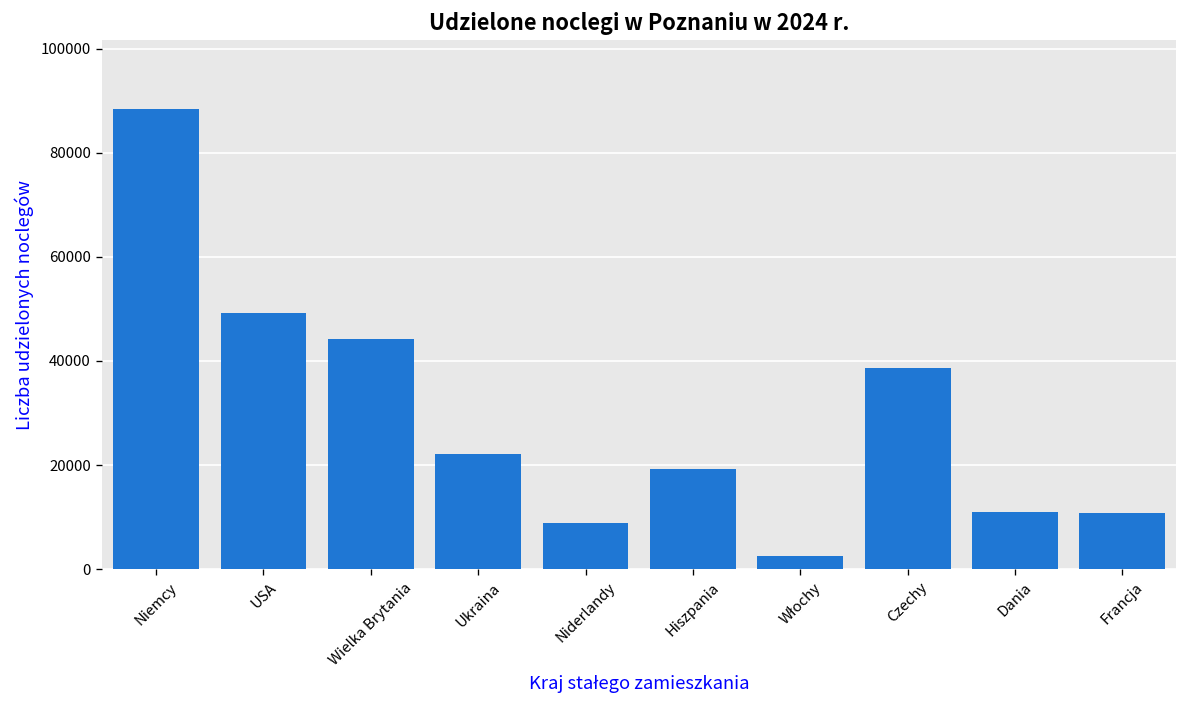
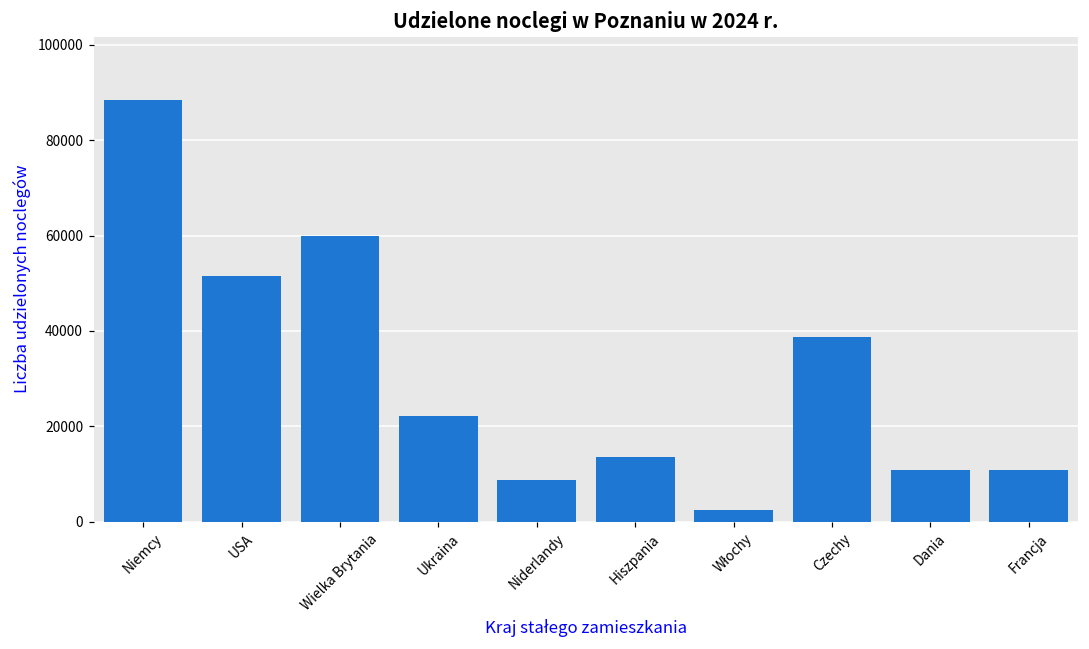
USA: 49000 -> 52000
Wielka Brytania: 44000 -> 60000
Hiszpania: 19000 -> 14000
